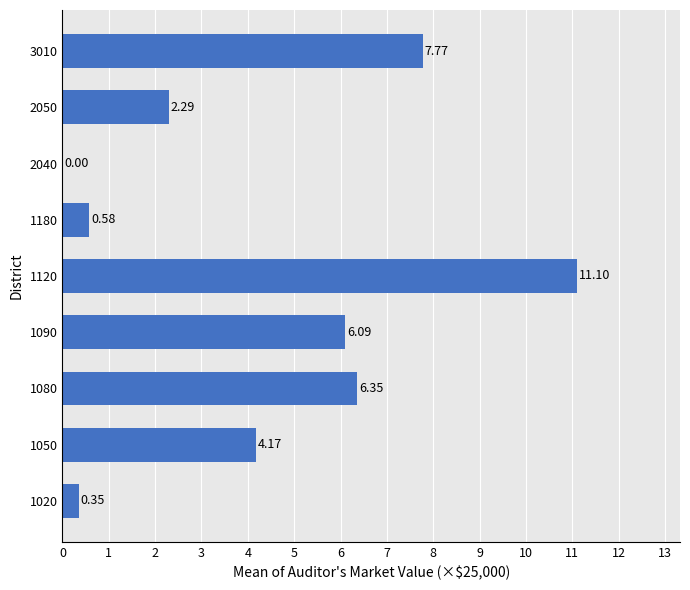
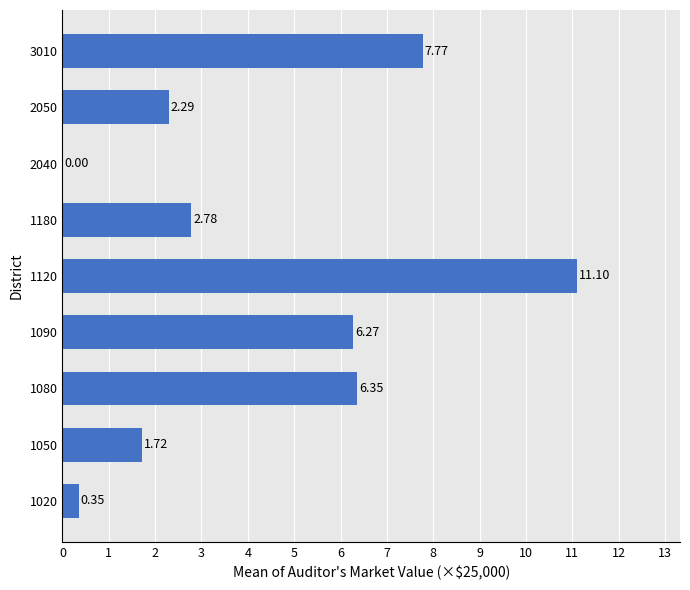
1180: 0.58 -> 2.78
1090: 6.09 -> 6.27
1050: 4.17 -> 1.72
